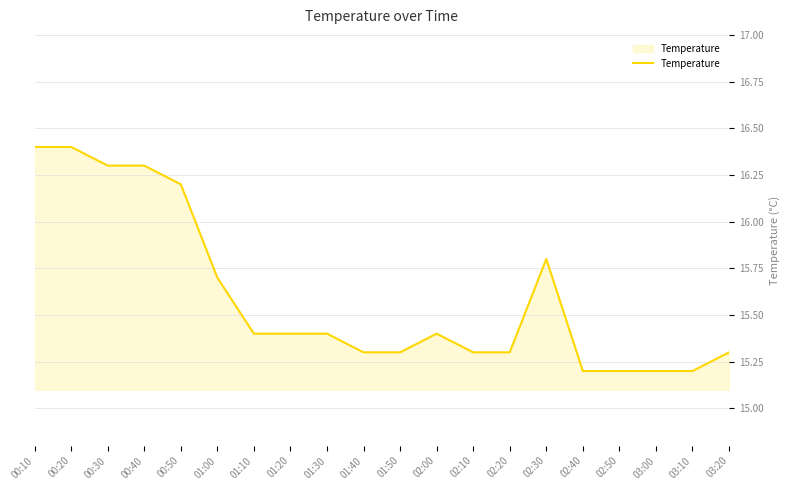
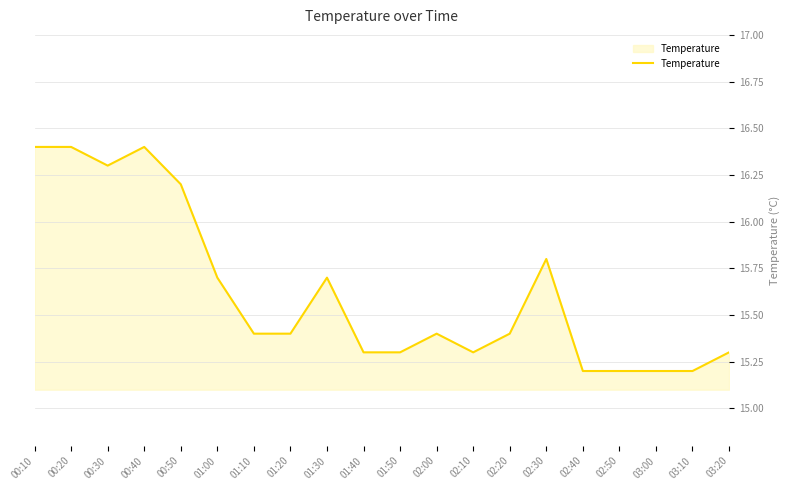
00:40: 16.3 -> 16.4
01:30: 15.4 -> 15.7
02:20: 15.3 -> 15.4
